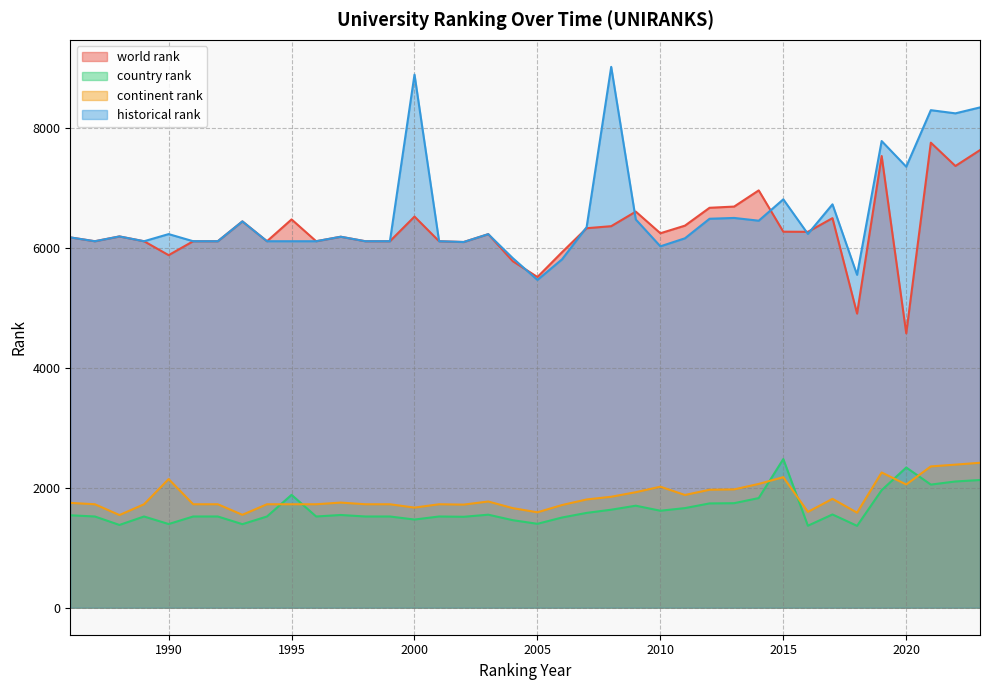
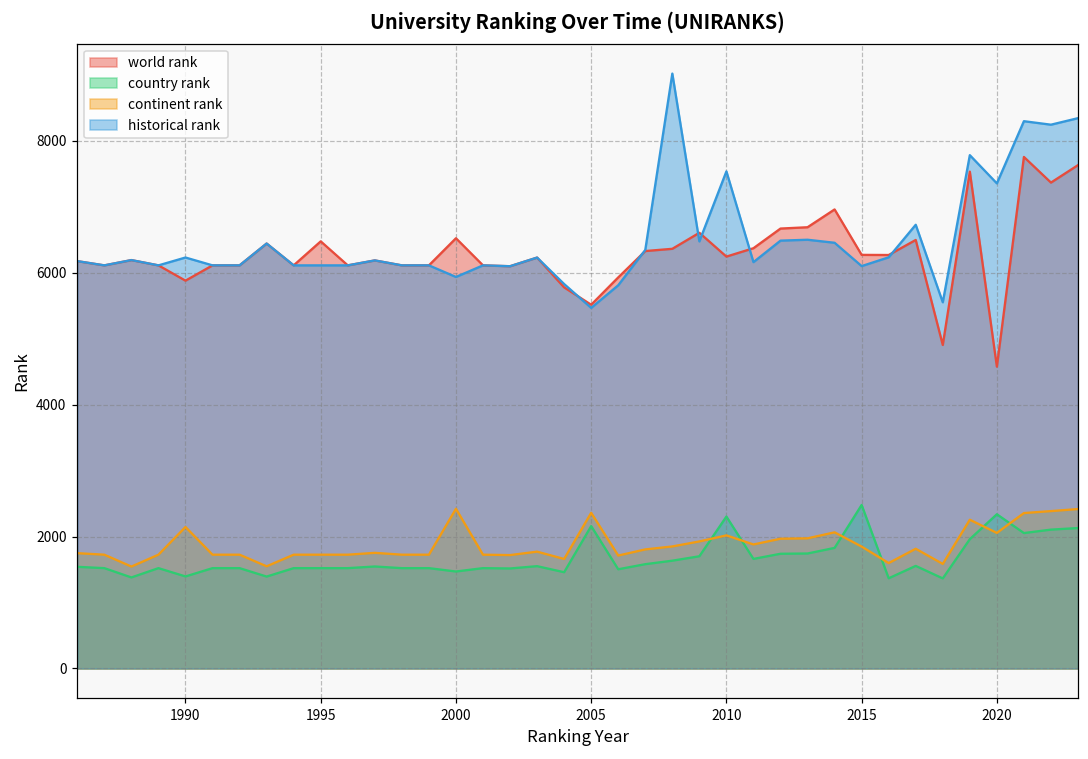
country rank, 1995: 1900 -> 1500
continent rank, 2000: 1700 -> 2400
historical rank, 2000: 8900 -> 5900
country rank, 2005: 1400 -> 2200
continent rank, 2005: 1600 -> 2400
country rank, 2010: 1600 -> 2300
historical rank, 2010: 6000 -> 7500
continent rank, 2015: 2200 -> 1800
historical rank, 2015: 6800 -> 6100
